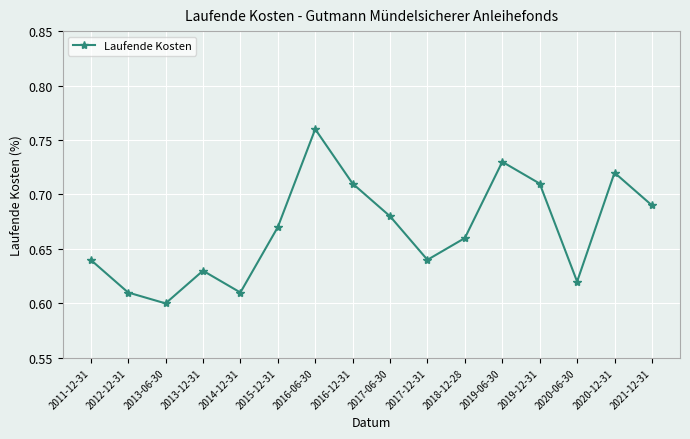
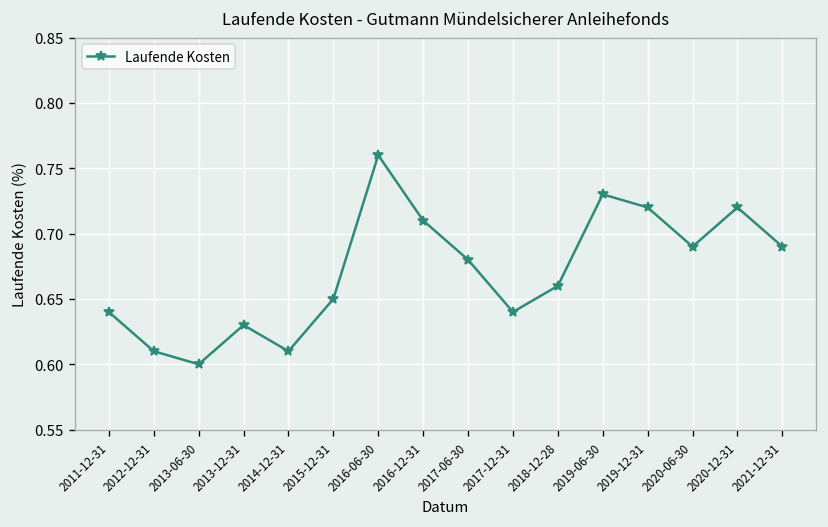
2015-12-31: 0.67 -> 0.65
2019-12-31: 0.71 -> 0.72
2020-06-30: 0.62 -> 0.69
